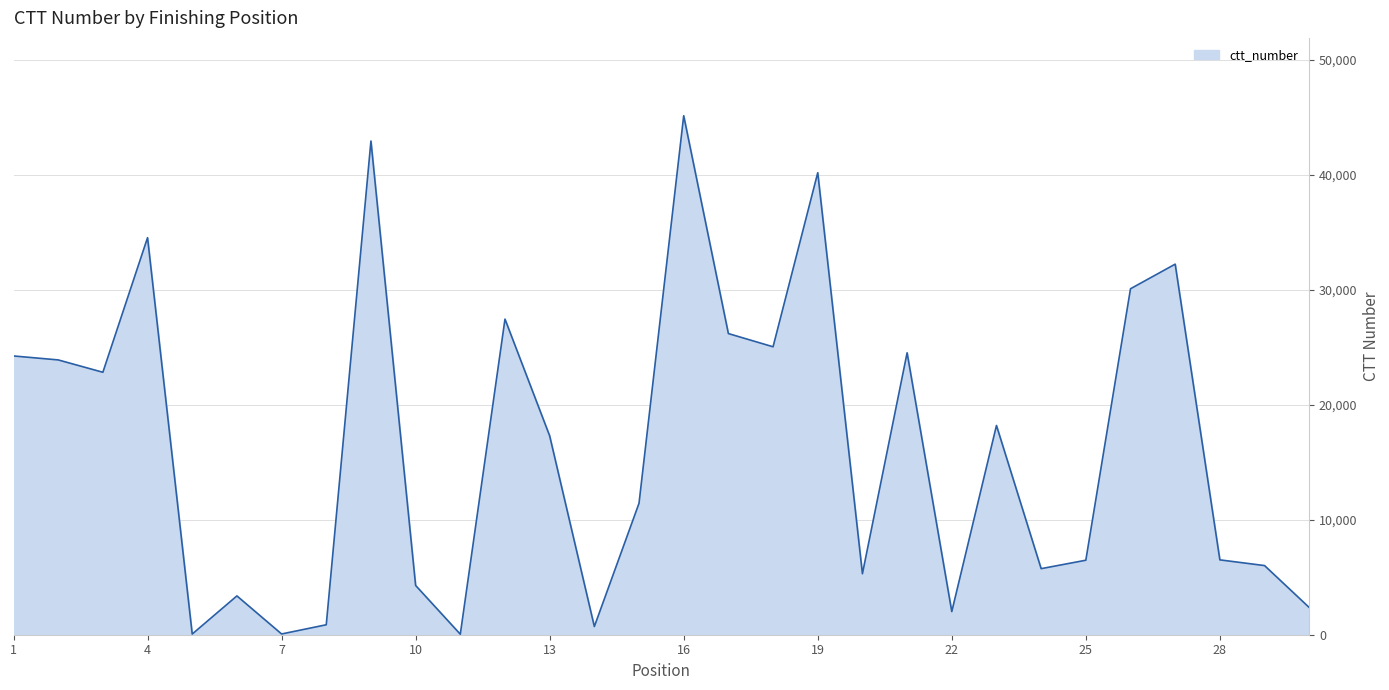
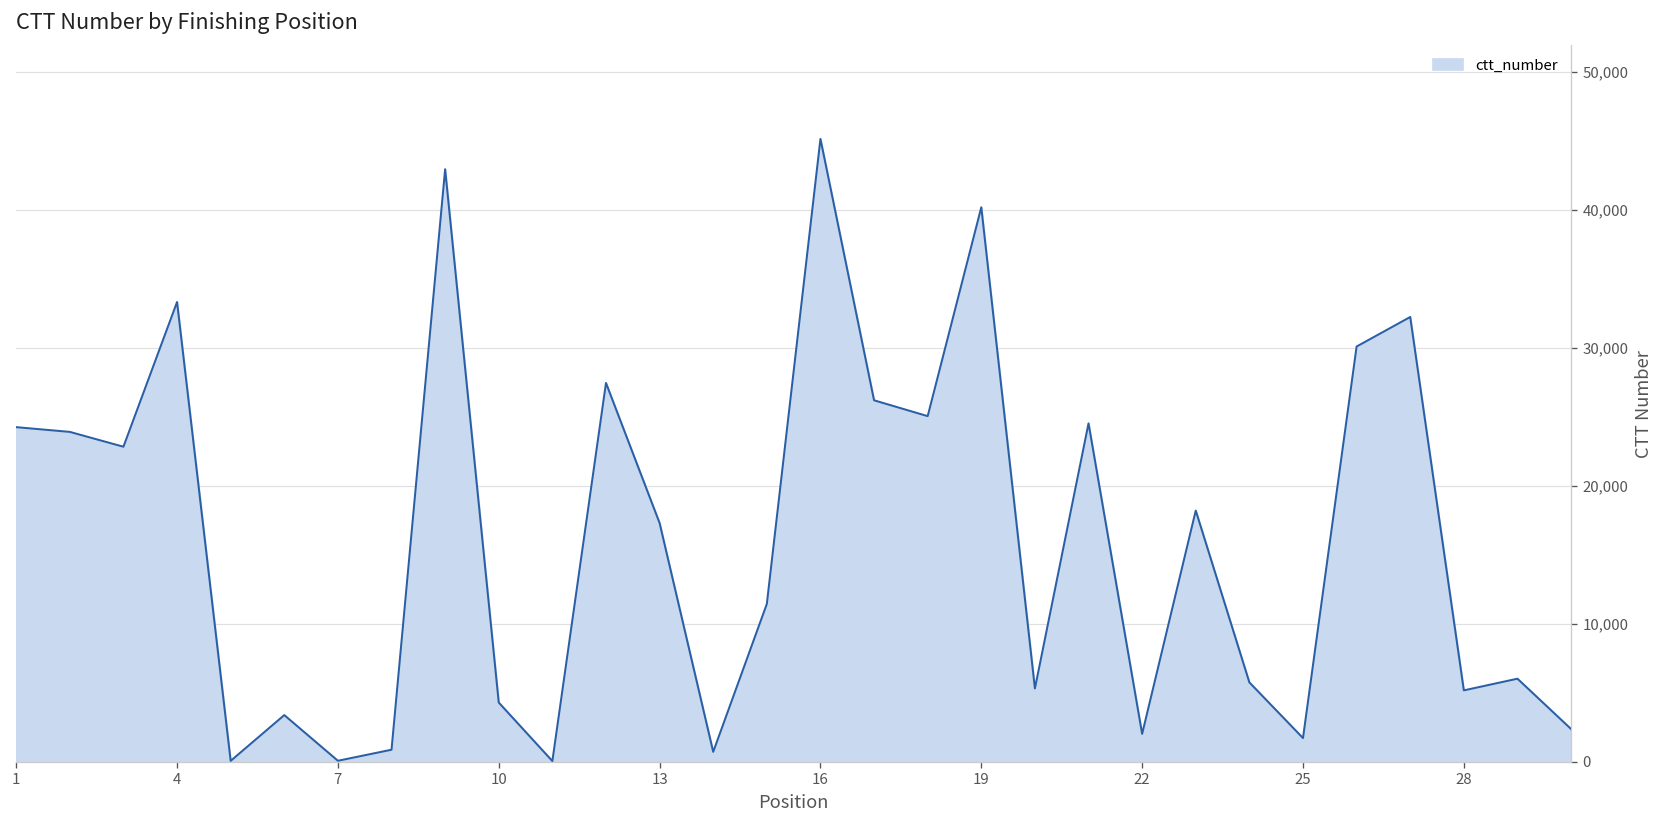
4: 34,500 -> 33,300
25: 6,500 -> 1,700
28: 6,500 -> 5,200
